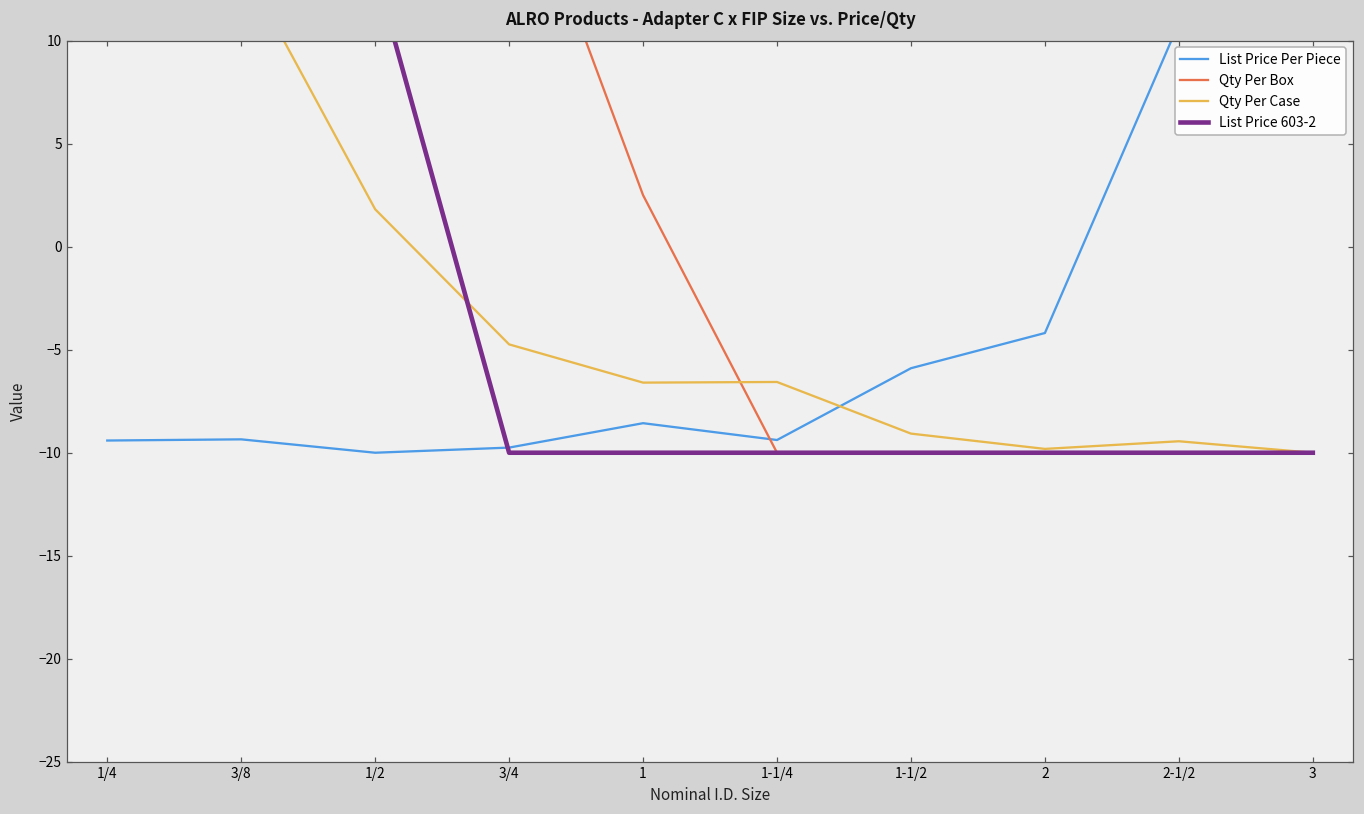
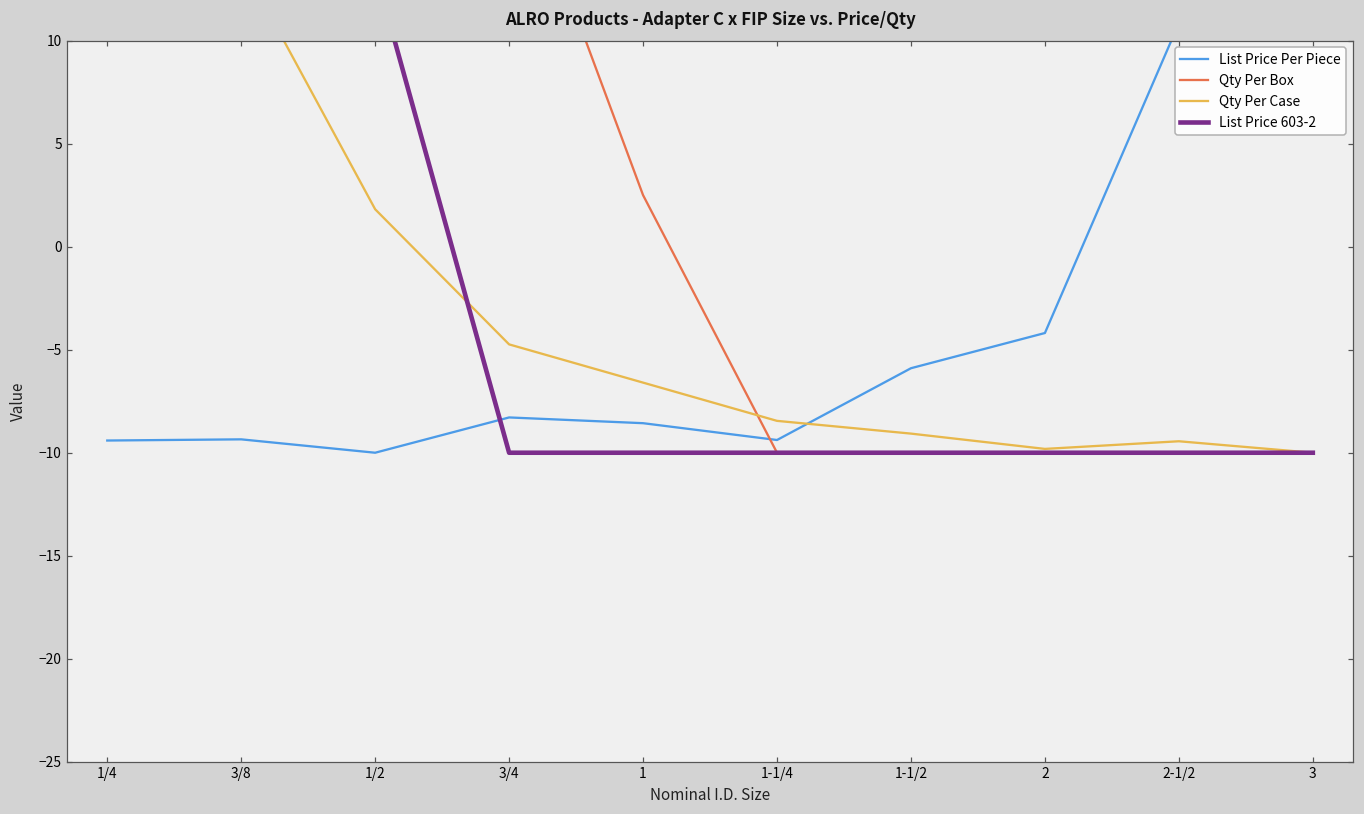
List Price Per Piece, 3/4: -9.8 -> -8.3
Qty Per Case, 1-1/4: -6.6 -> -8.5
